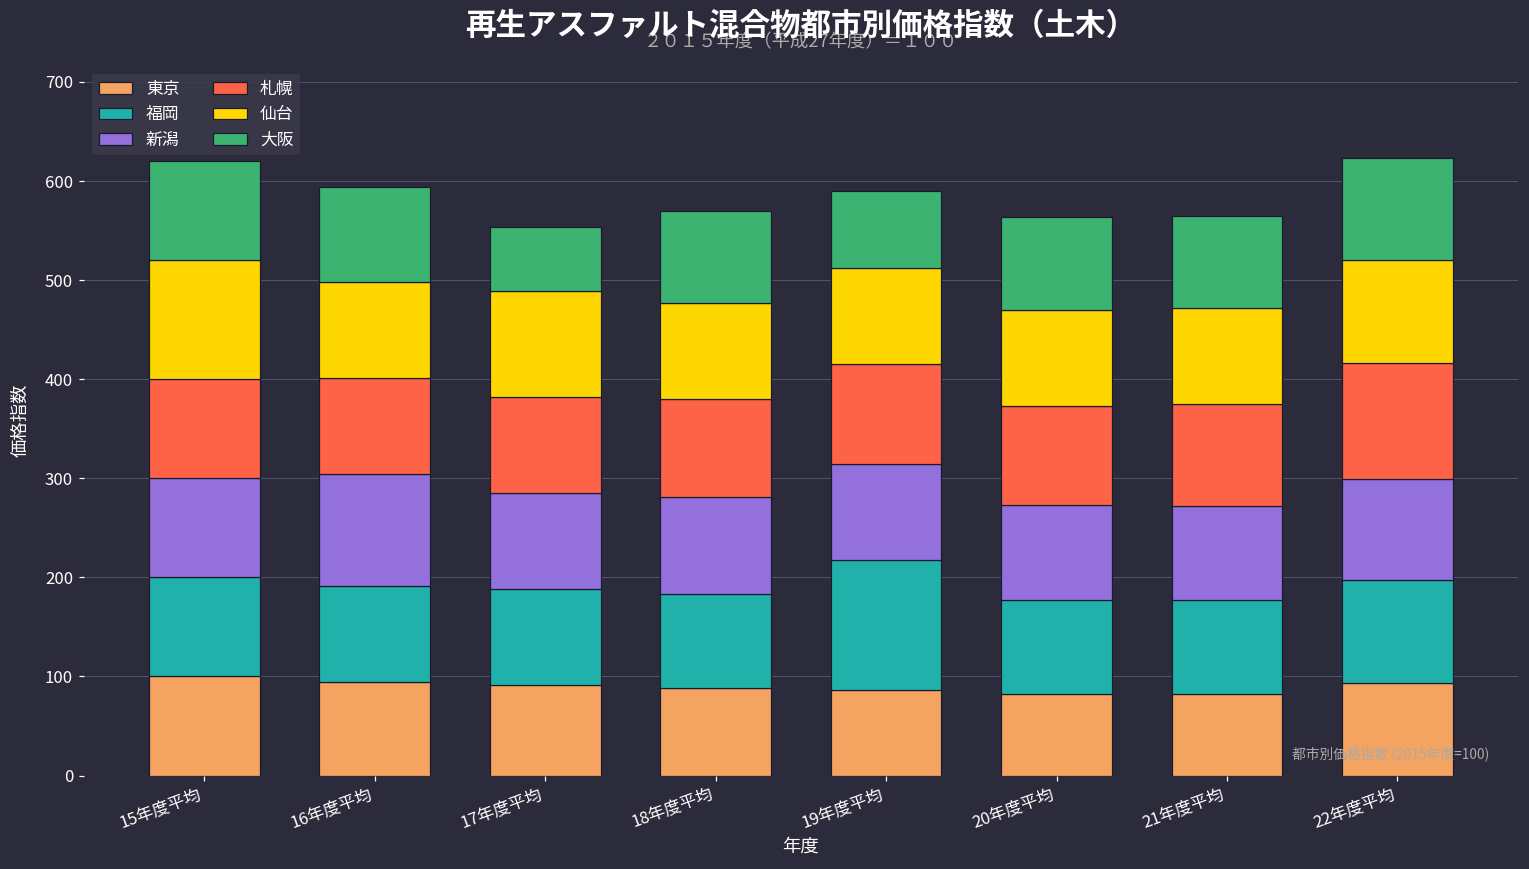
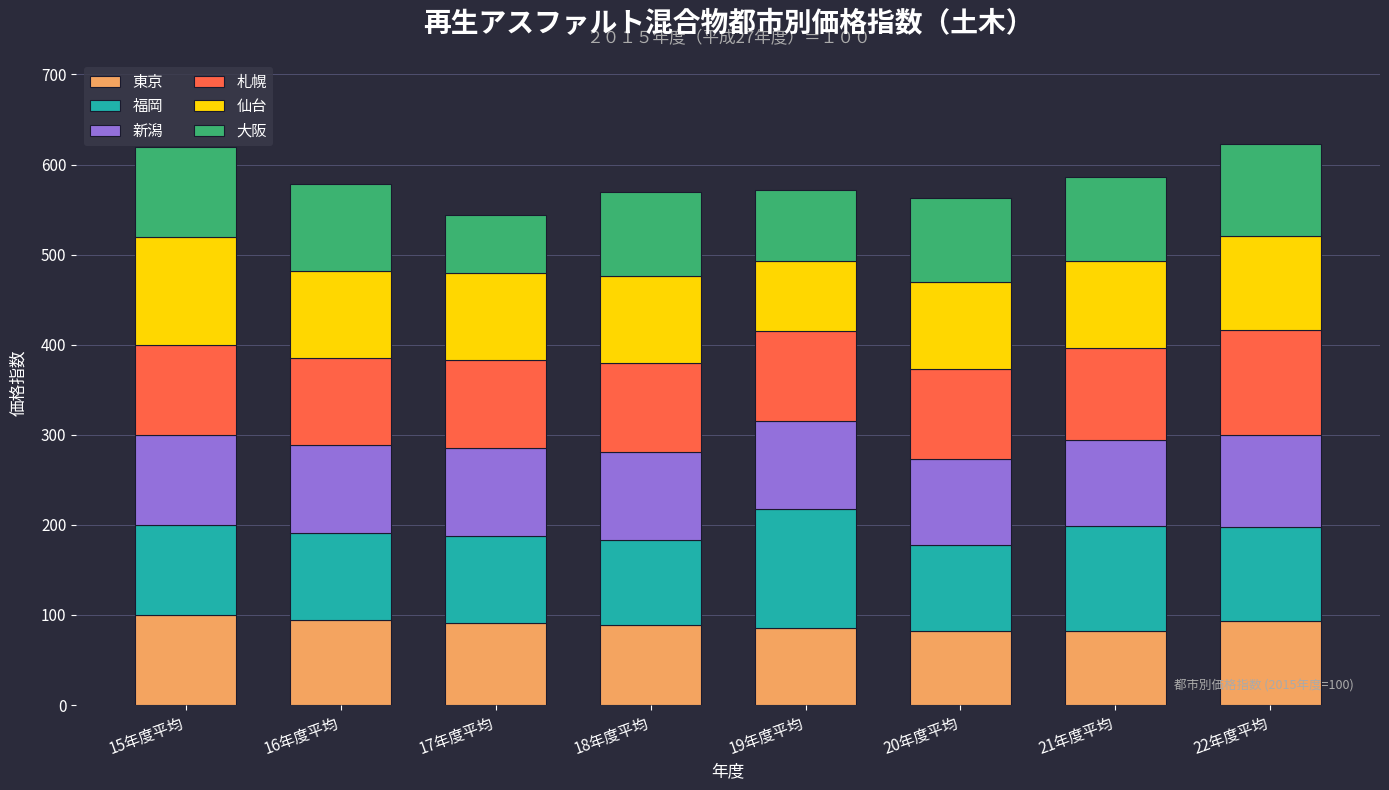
新潟, 16年度平均: 110 -> 100
仙台, 17年度平均: 110 -> 100
仙台, 19年度平均: 100 -> 80
福岡, 21年度平均: 100 -> 120
